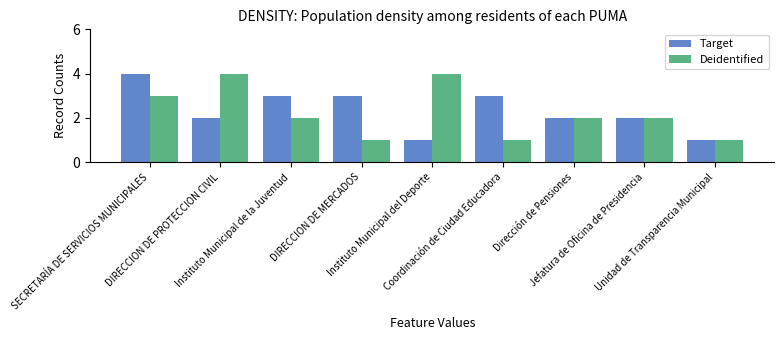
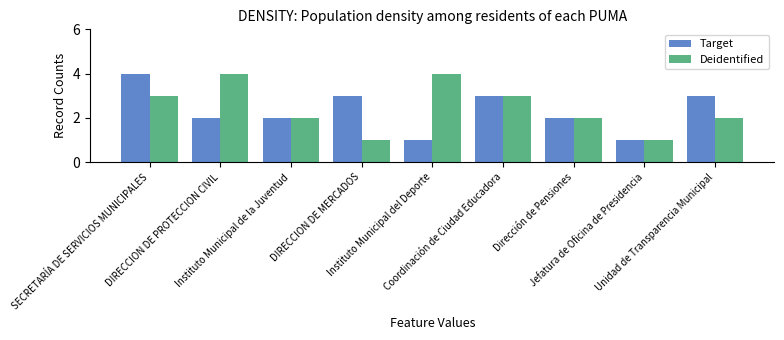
Target, Instituto Municipal de la Juventud: 3 -> 2
Deidentified, Coordinación de Ciudad Educadora: 1 -> 3
Target, Jefatura de Oficina de Presidencia: 2 -> 1
Deidentified, Jefatura de Oficina de Presidencia: 2 -> 1
Target, Unidad de Transparencia Municipal: 1 -> 3
Deidentified, Unidad de Transparencia Municipal: 1 -> 2
